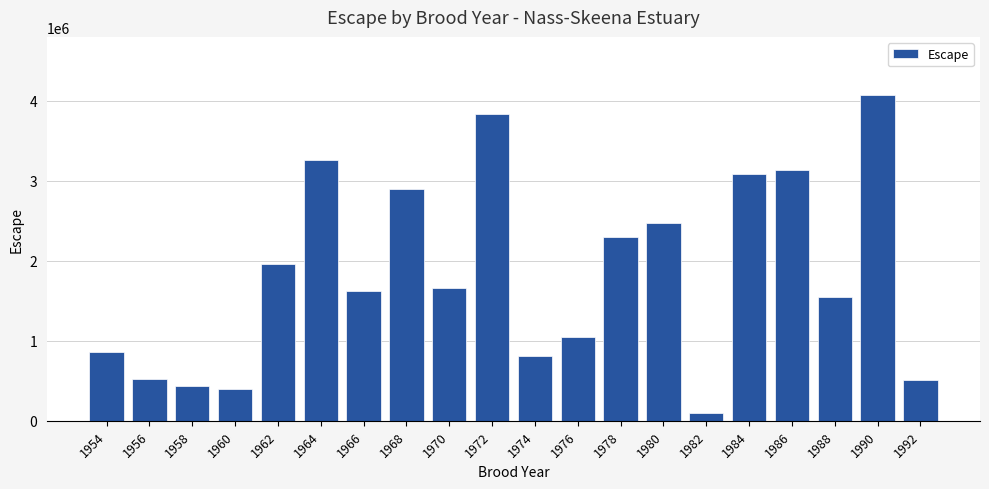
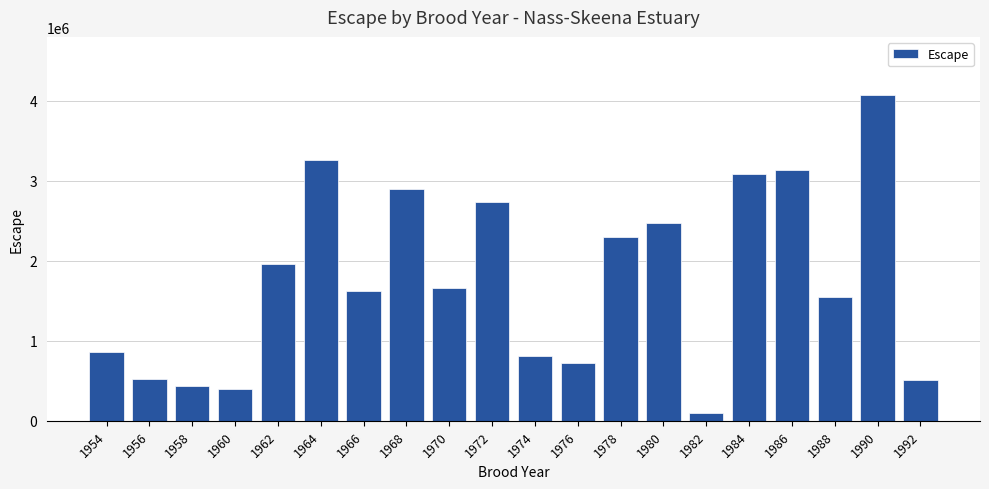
1972: 3800000 -> 2700000
1976: 1000000 -> 700000
